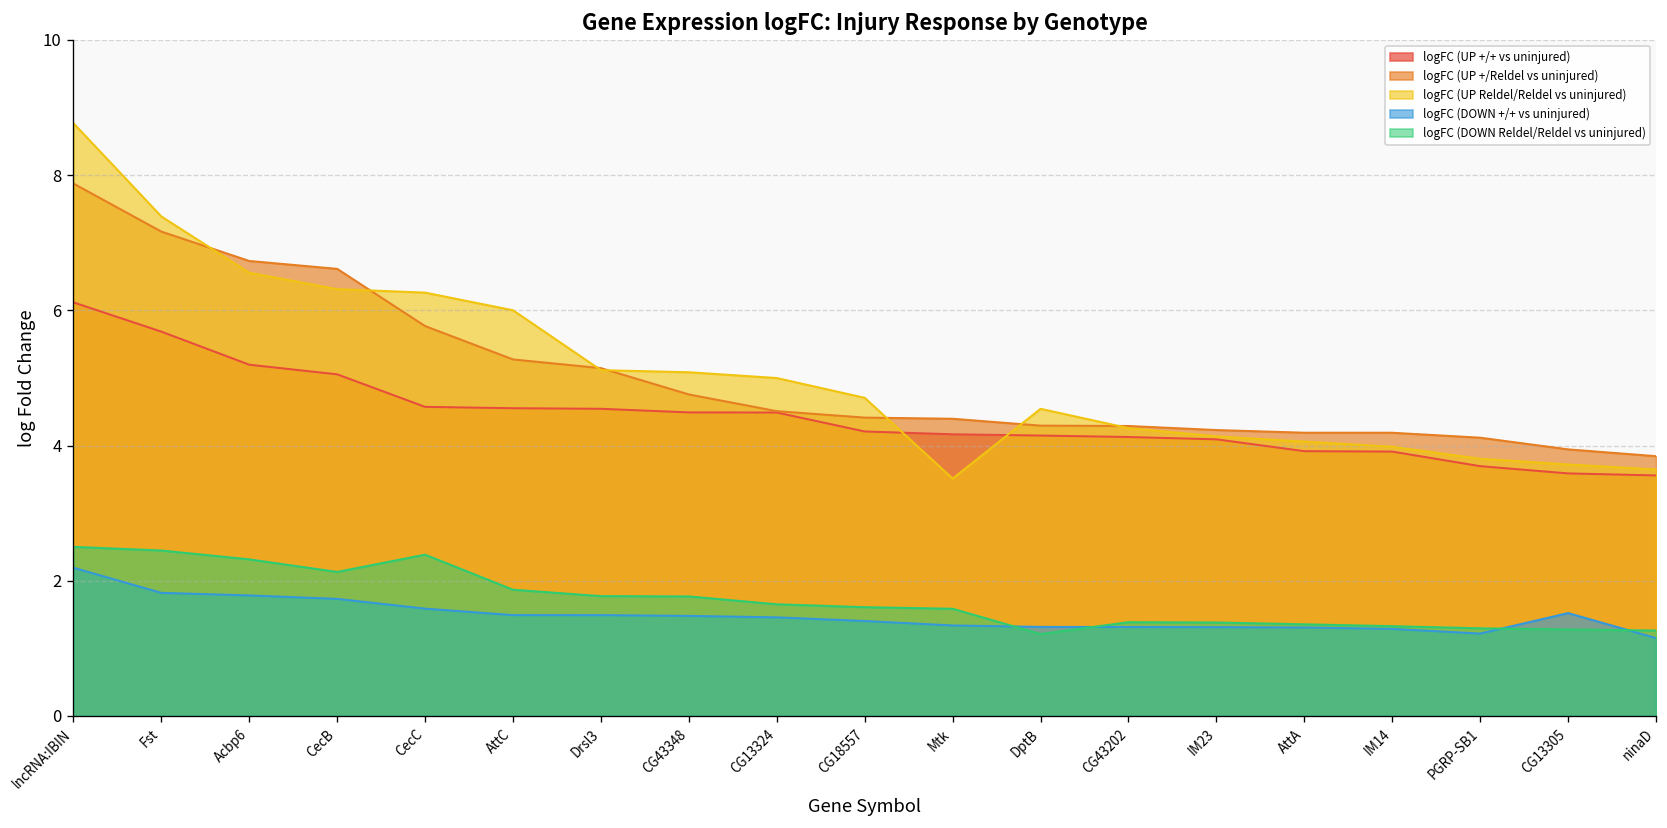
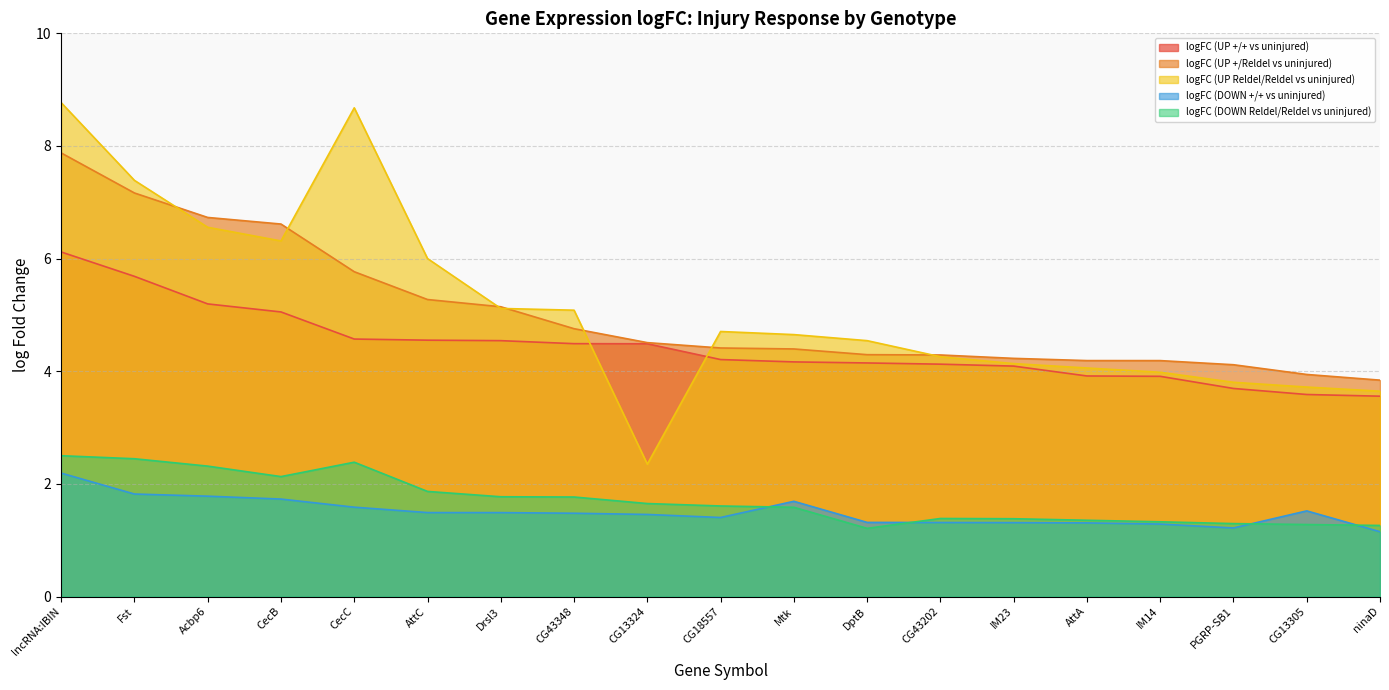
logFC (UP Reldel/Reldel vs uninjured), CecC: 6.3 -> 8.7
logFC (UP Reldel/Reldel vs uninjured), CG13324: 5.0 -> 2.4
logFC (UP Reldel/Reldel vs uninjured), Mtk: 3.5 -> 4.7
logFC (DOWN +/+ vs uninjured), Mtk: 1.3 -> 1.7
